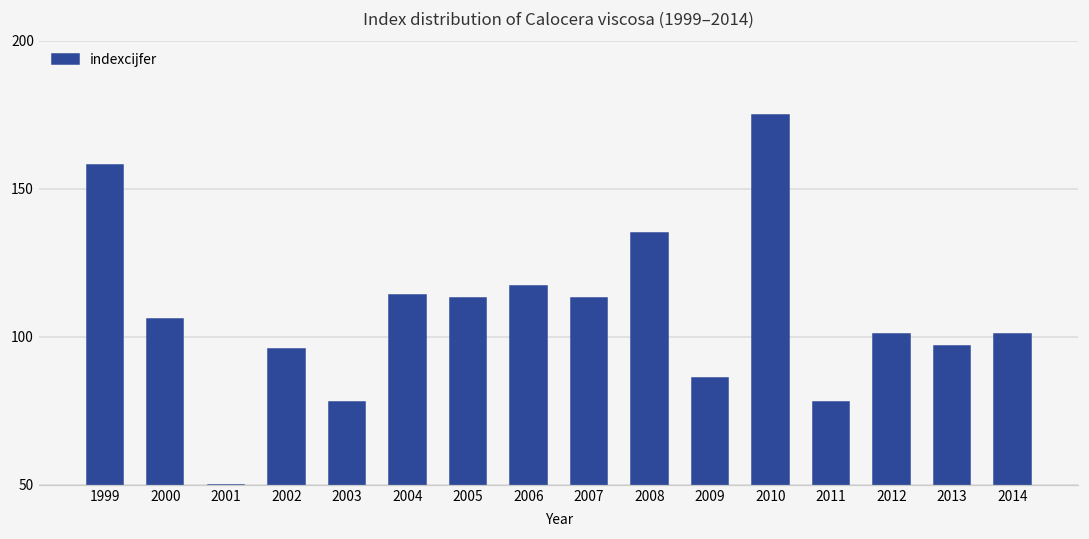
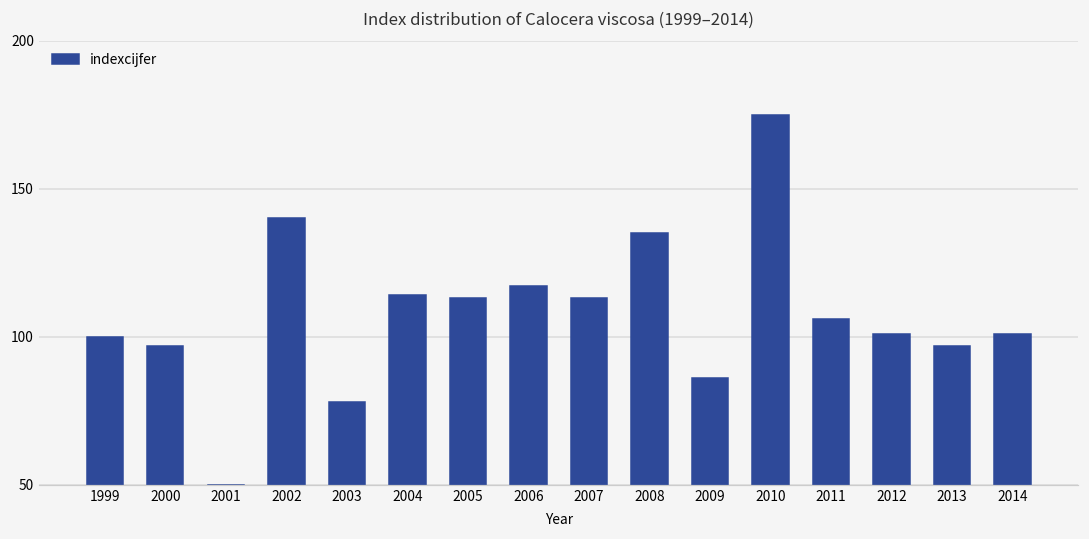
1999: 158 -> 100
2000: 106 -> 97
2002: 96 -> 140
2011: 78 -> 106
